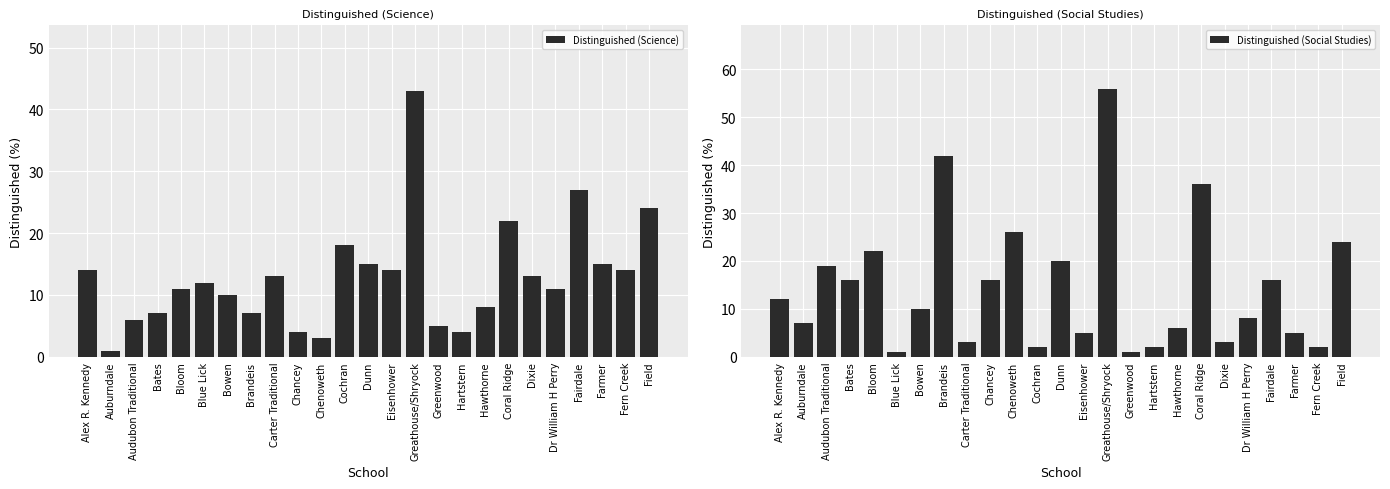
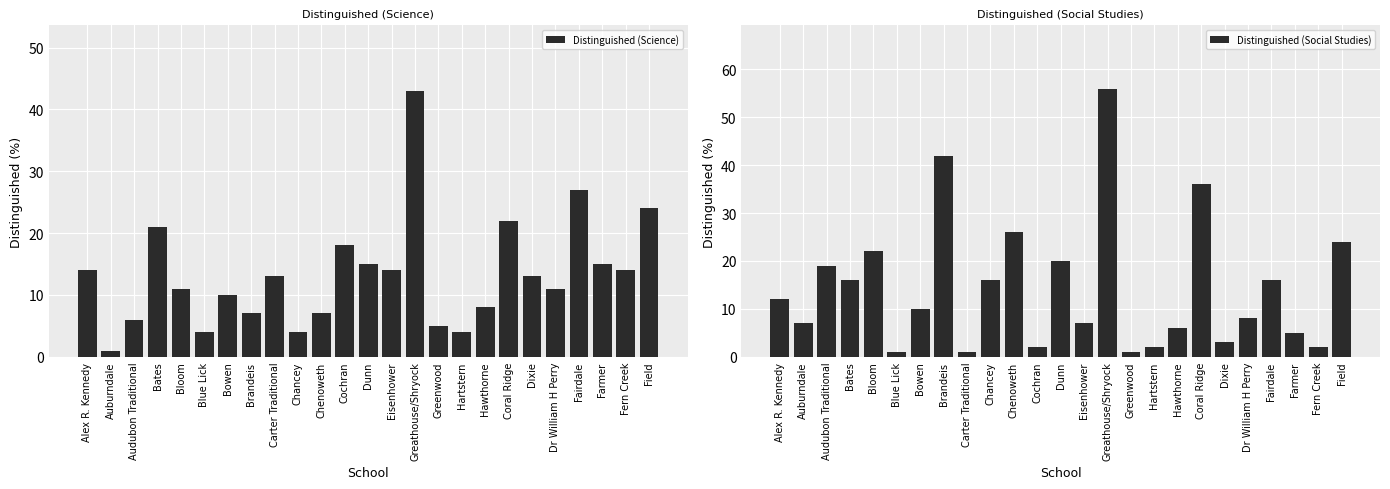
Distinguished (Science), Bates: 7 -> 21
Distinguished (Science), Blue Lick: 12 -> 4
Distinguished (Science), Chenoweth: 3 -> 7
Distinguished (Social Studies), Carter Traditional: 3 -> 1
Distinguished (Social Studies), Eisenhower: 5 -> 7
